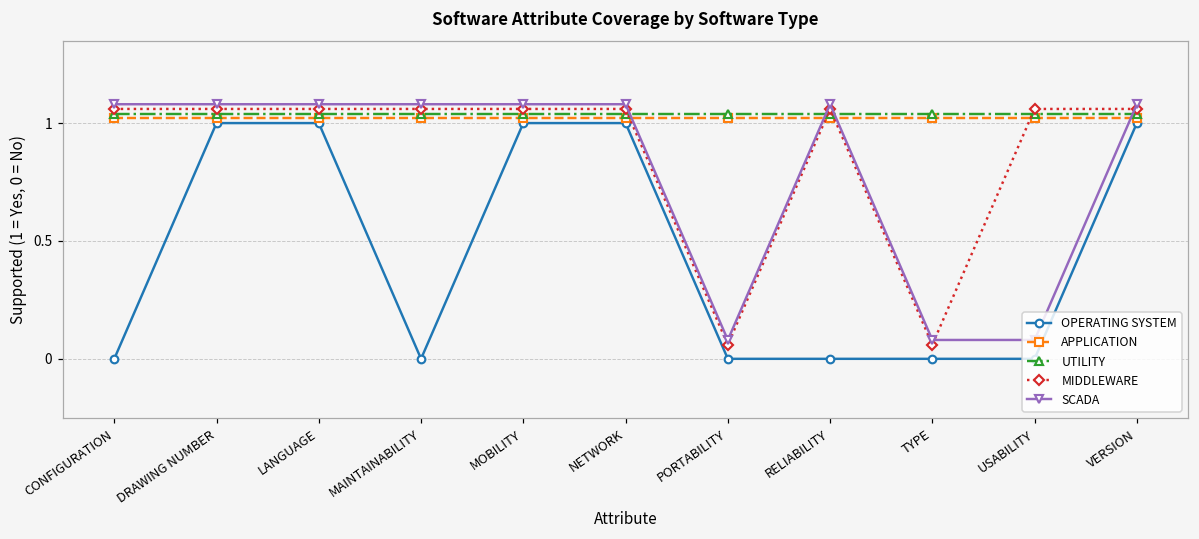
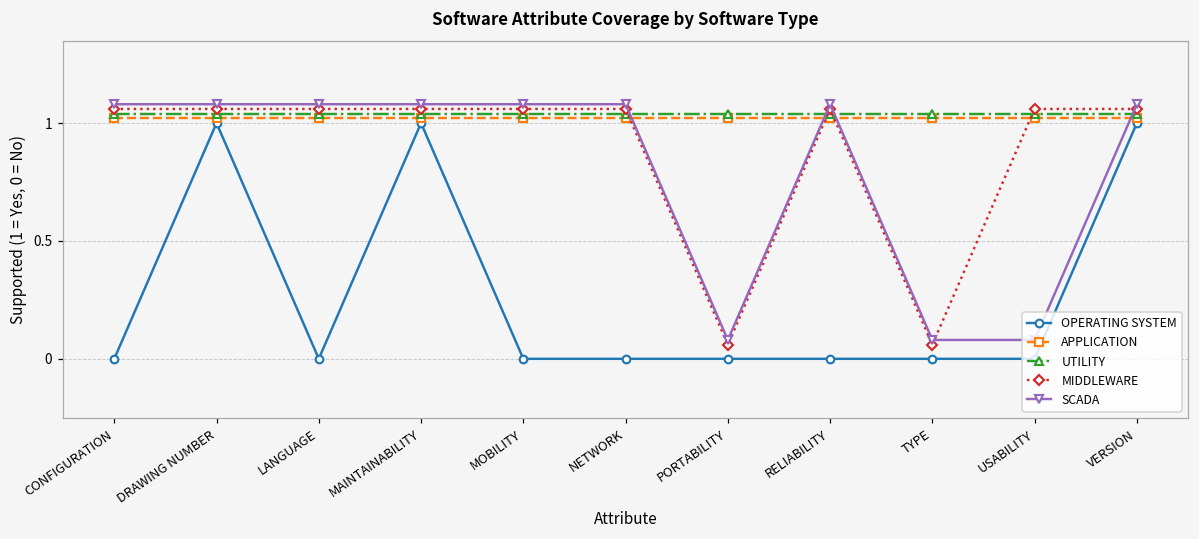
OPERATING SYSTEM, LANGUAGE: 1 -> 0
OPERATING SYSTEM, MAINTAINABILITY: 0 -> 1
OPERATING SYSTEM, MOBILITY: 1 -> 0
OPERATING SYSTEM, NETWORK: 1 -> 0
